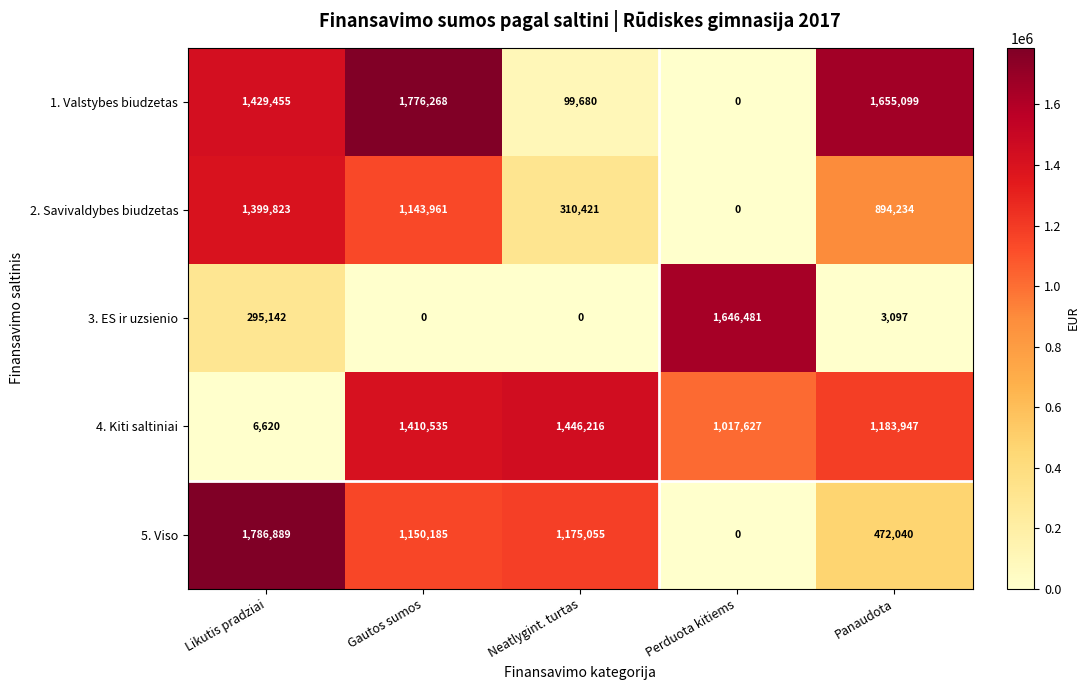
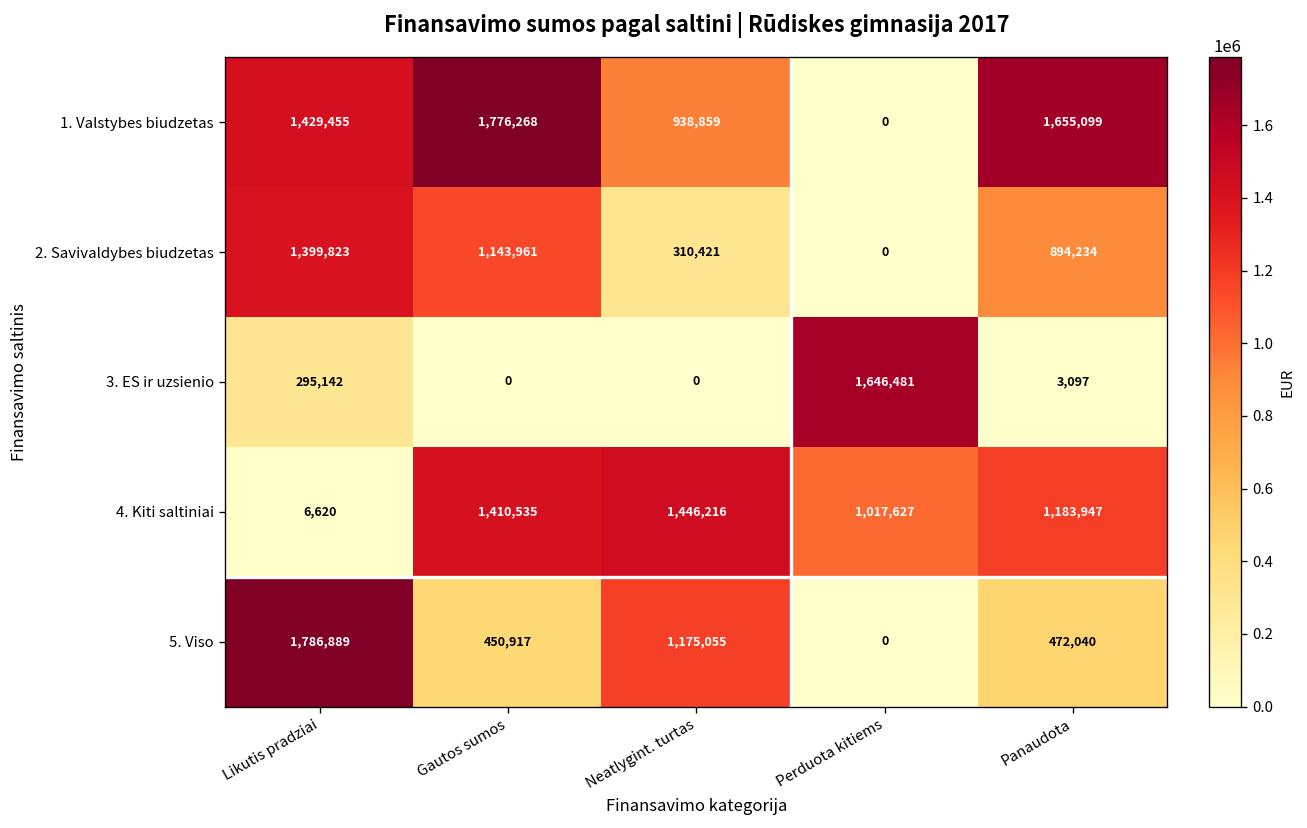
1. Valstybes biudzetas, Neatlygint. turtas: 99,680 -> 938,859
5. Viso, Gautos sumos: 1,150,185 -> 450,917
